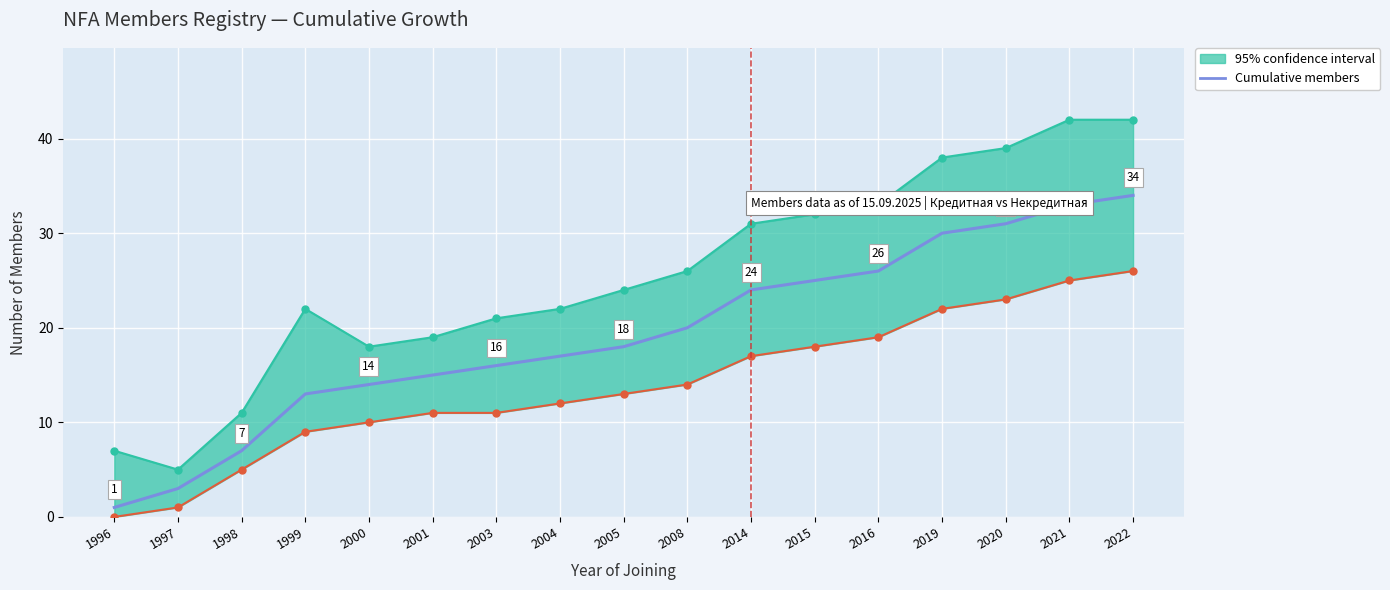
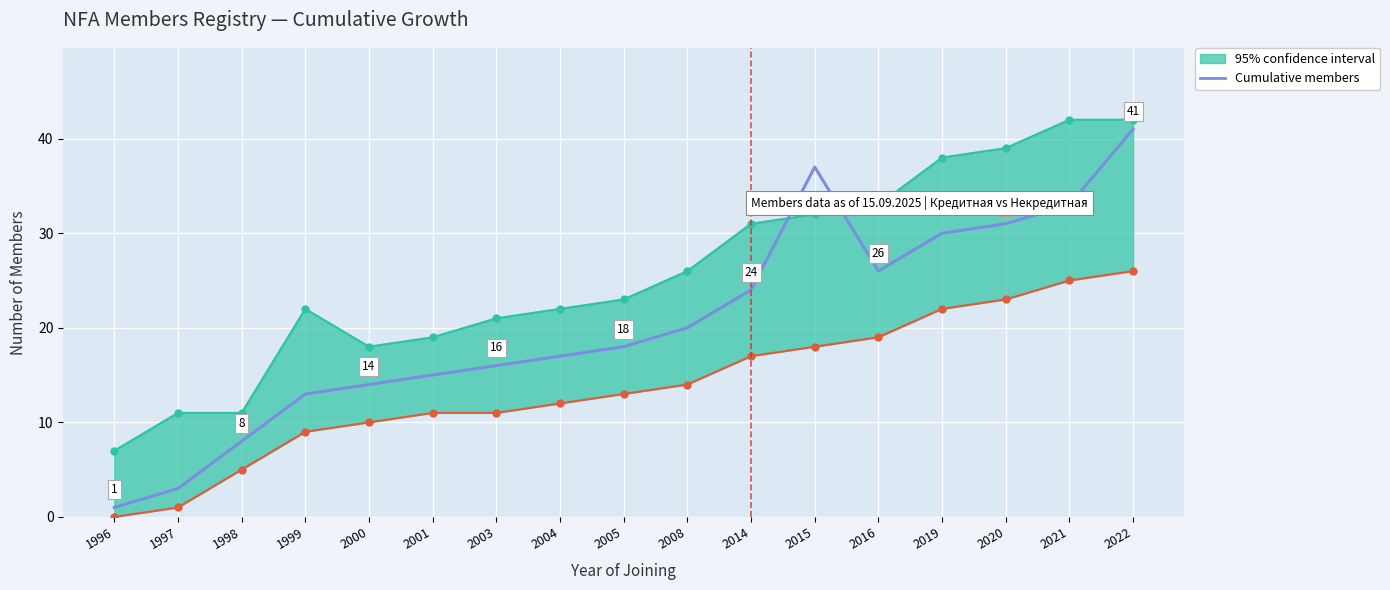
95% confidence interval, 1997: 5 -> 11
Cumulative members, 1998: 7 -> 8
95% confidence interval, 2005: 24 -> 23
Cumulative members, 2015: 25 -> 37
Cumulative members, 2022: 34 -> 41
